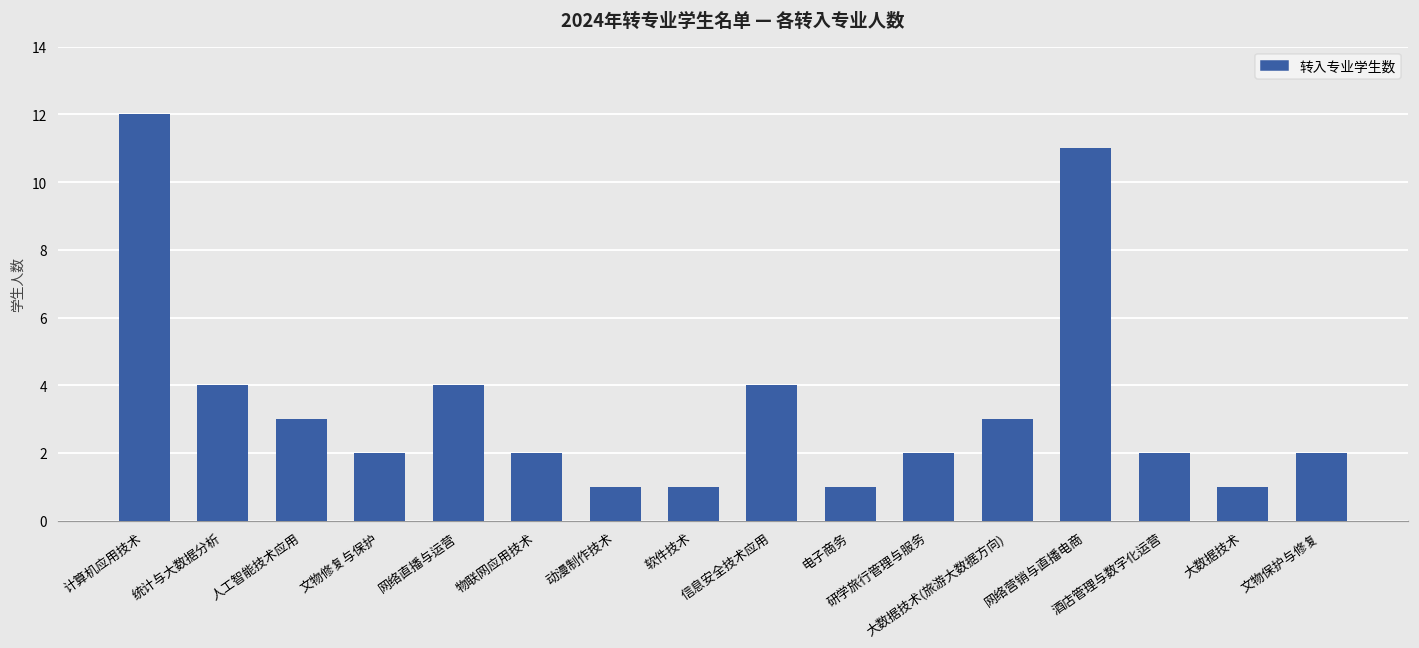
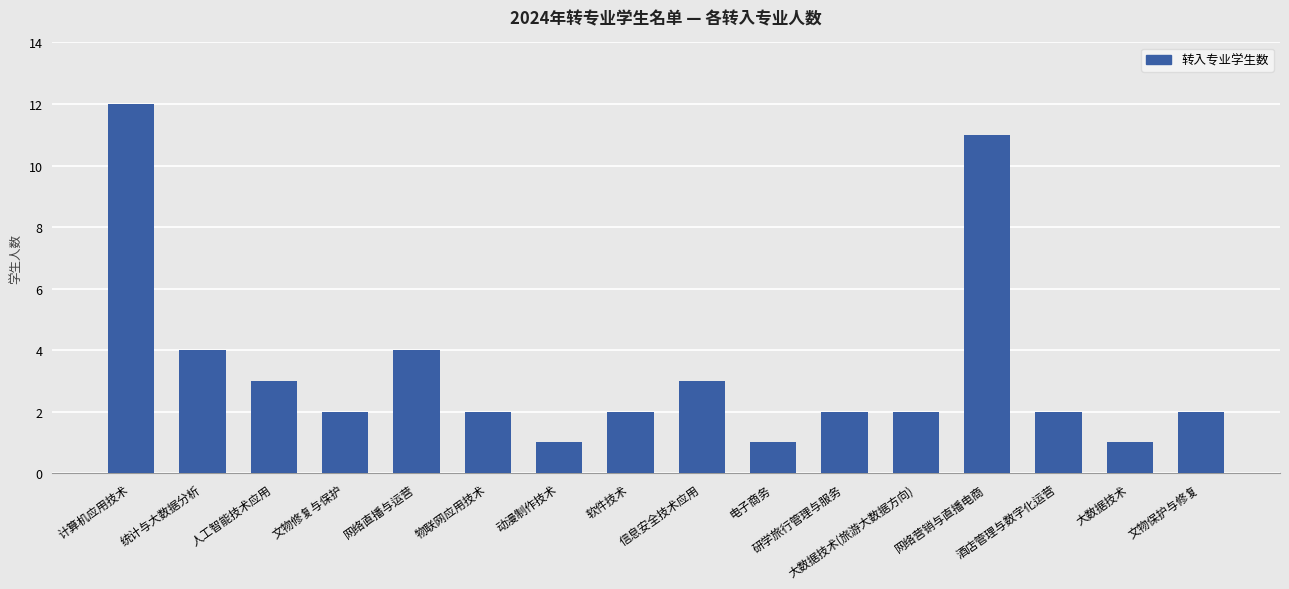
软件技术: 1 -> 2
信息安全技术应用: 4 -> 3
大数据技术(旅游大数据方向): 3 -> 2
